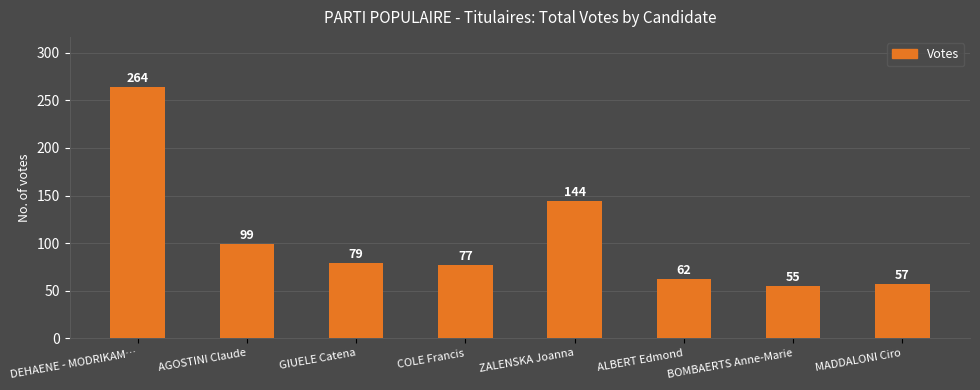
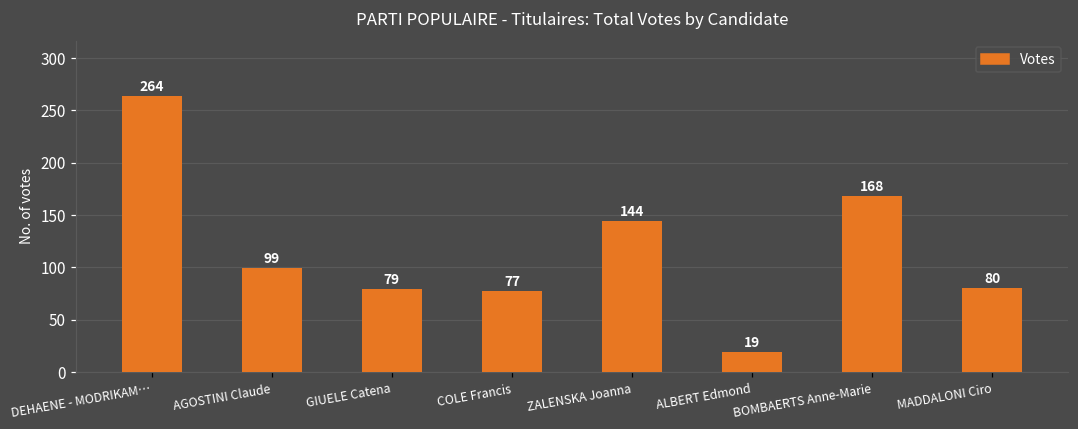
ALBERT Edmond: 62 -> 19
BOMBAERTS Anne-Marie: 55 -> 168
MADDALONI Ciro: 57 -> 80
